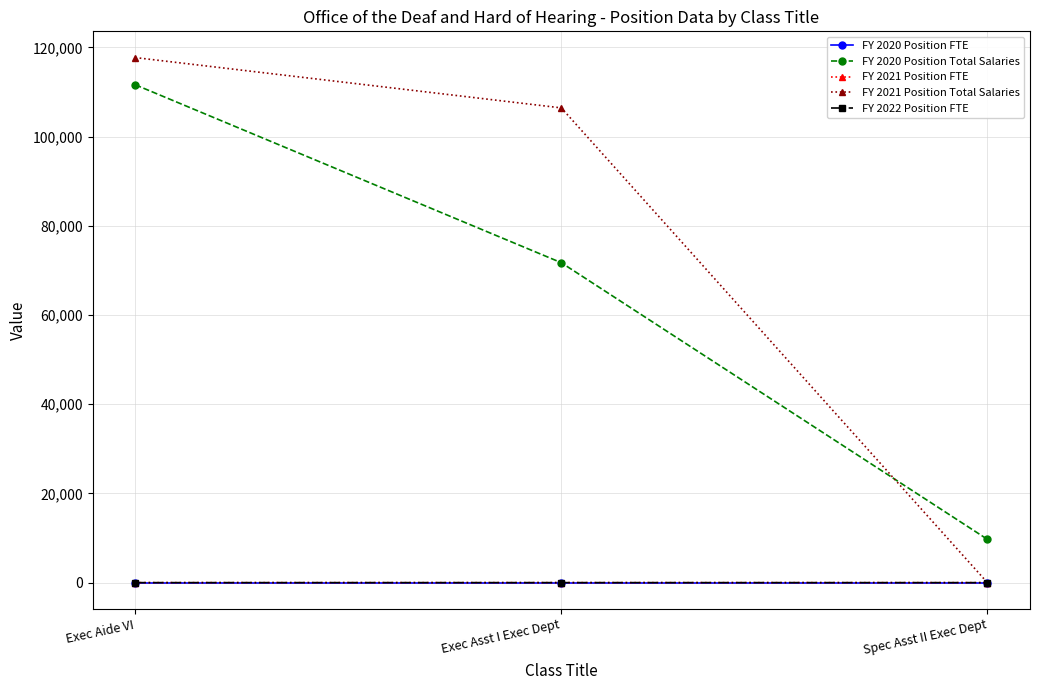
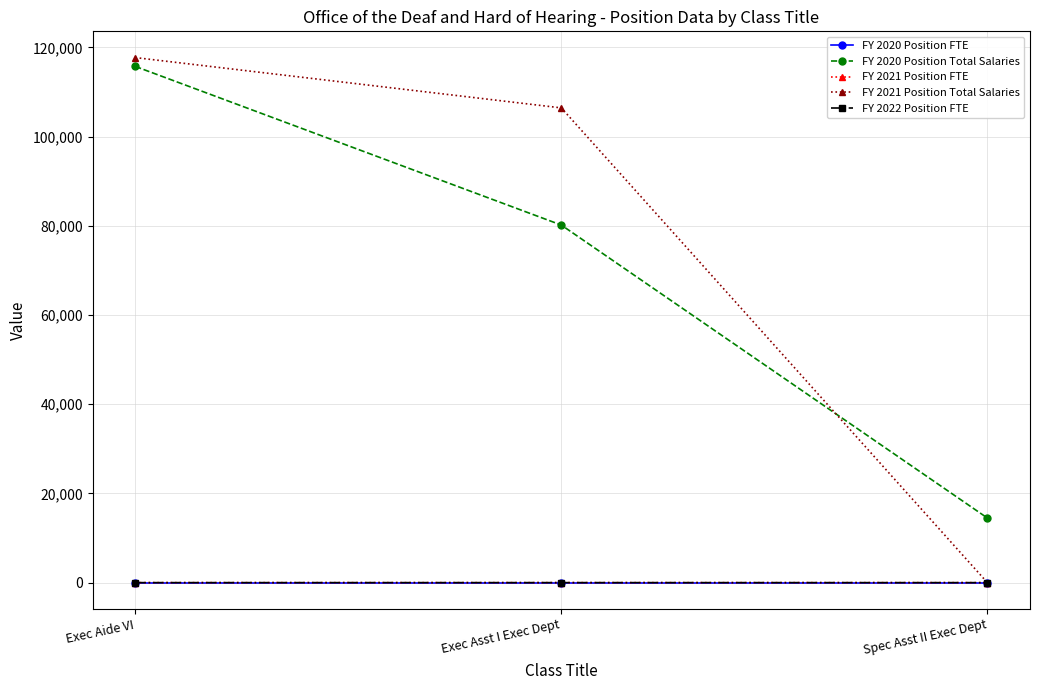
FY 2020 Position Total Salaries, Exec Aide VI: 112,000 -> 116,000
FY 2020 Position Total Salaries, Exec Asst I Exec Dept: 72,000 -> 80,000
FY 2020 Position Total Salaries, Spec Asst II Exec Dept: 10,000 -> 14,000
